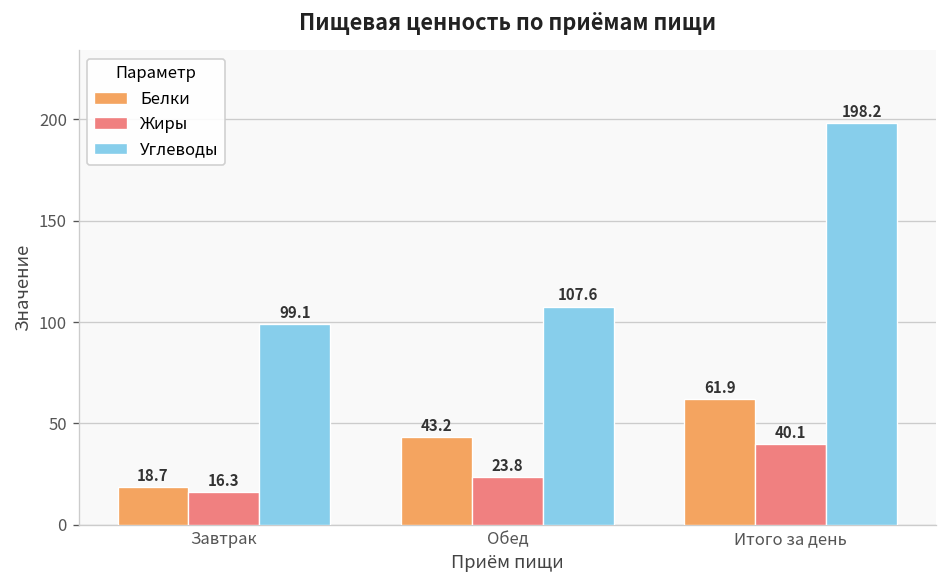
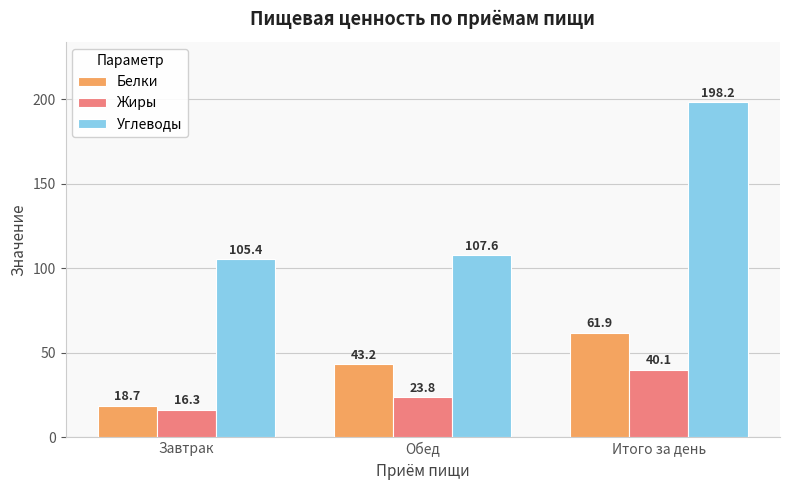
Углеводы, Завтрак: 99.1 -> 105.4
